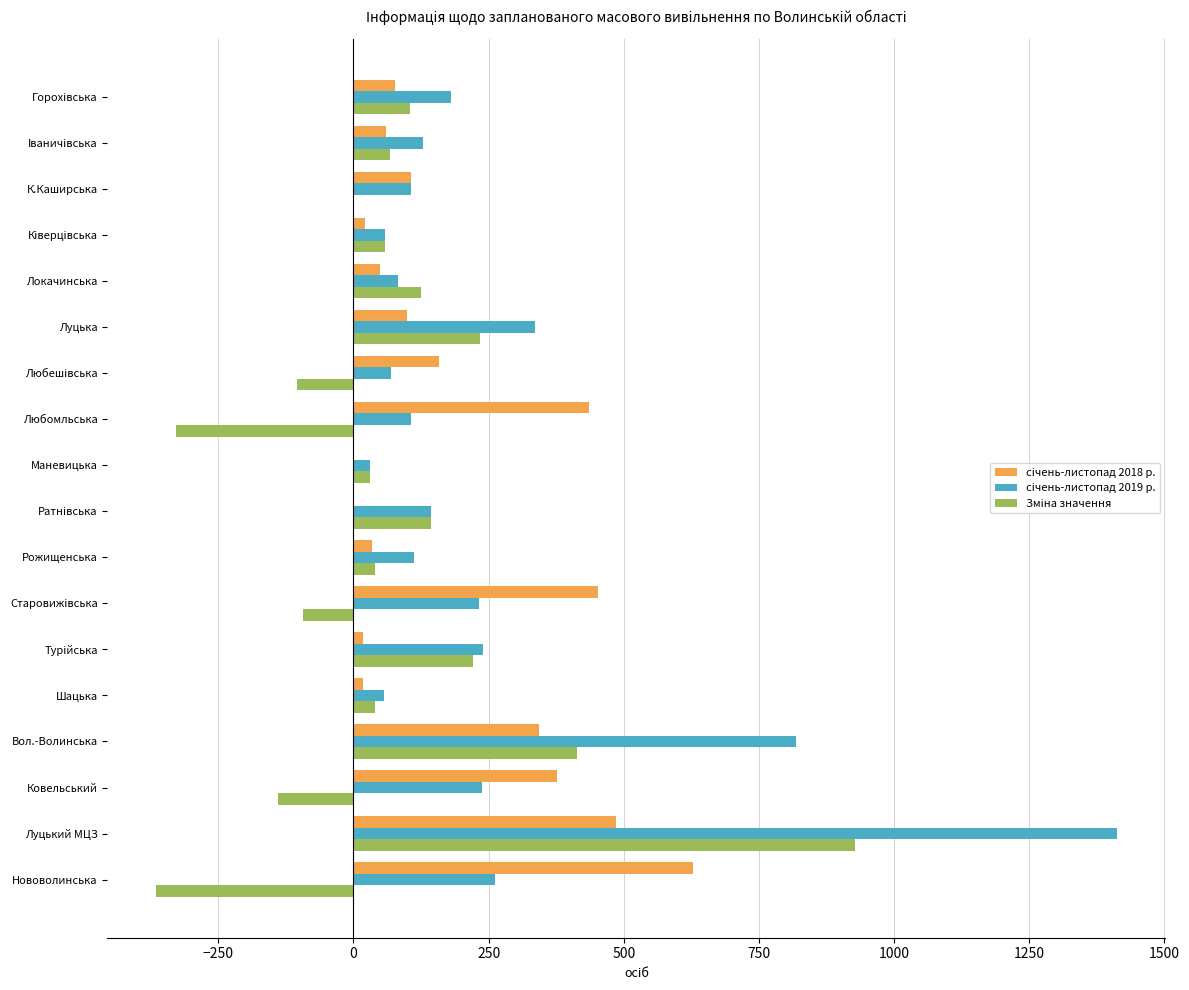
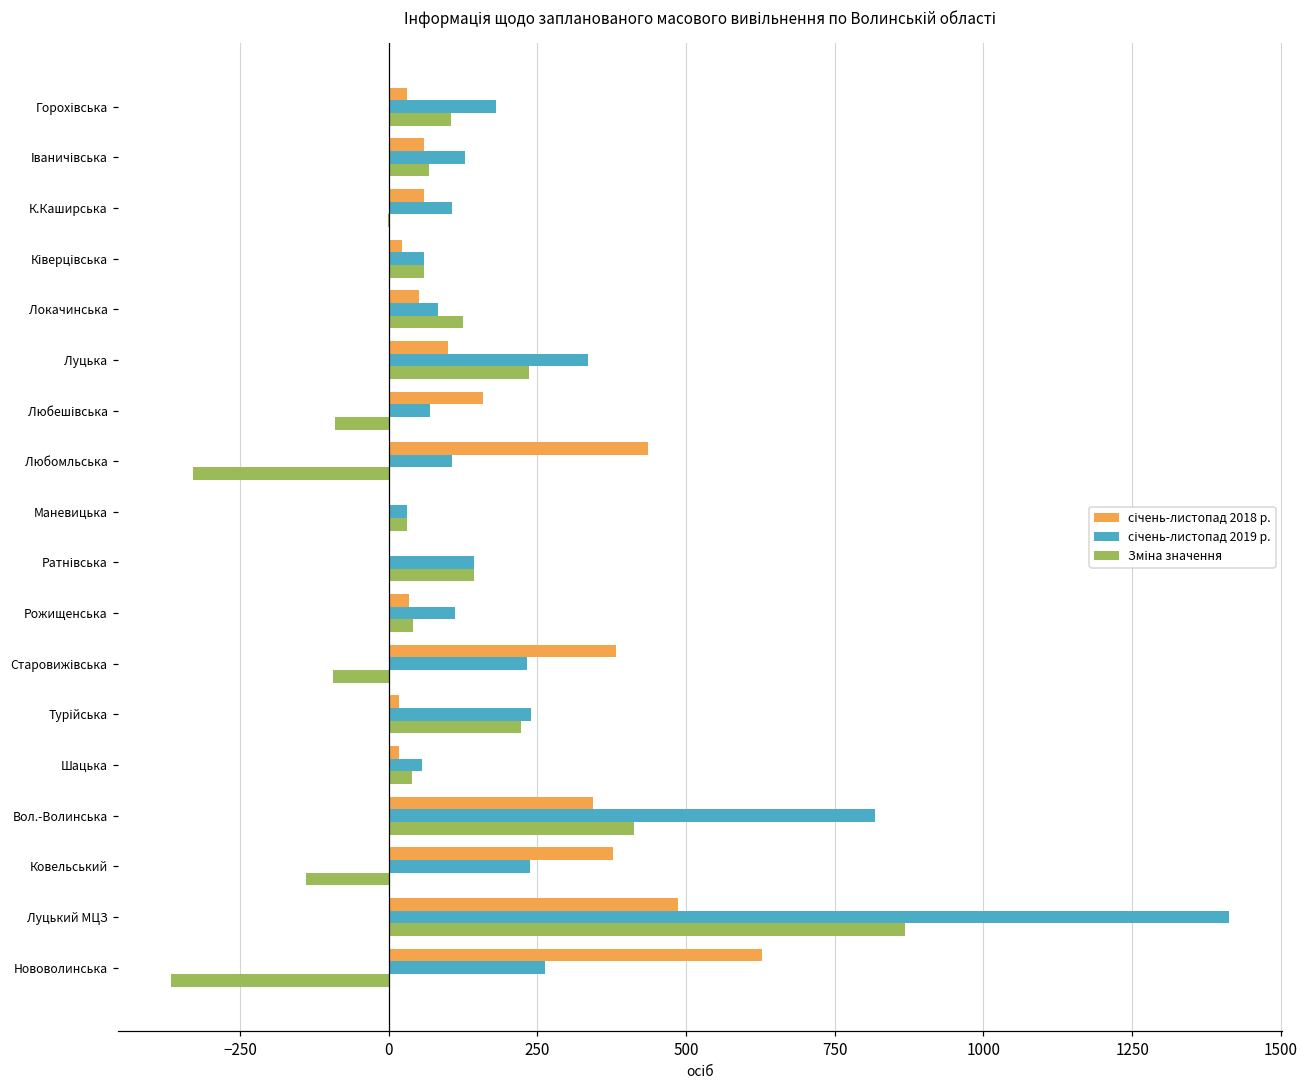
січень-листопад 2018 р., Горохівська: 80 -> 30
січень-листопад 2018 р., К.Каширська: 110 -> 60
Зміна значення, Любешівська: -110 -> -90
січень-листопад 2018 р., Старовижівська: 450 -> 380
Зміна значення, Луцький МЦЗ: 930 -> 870
